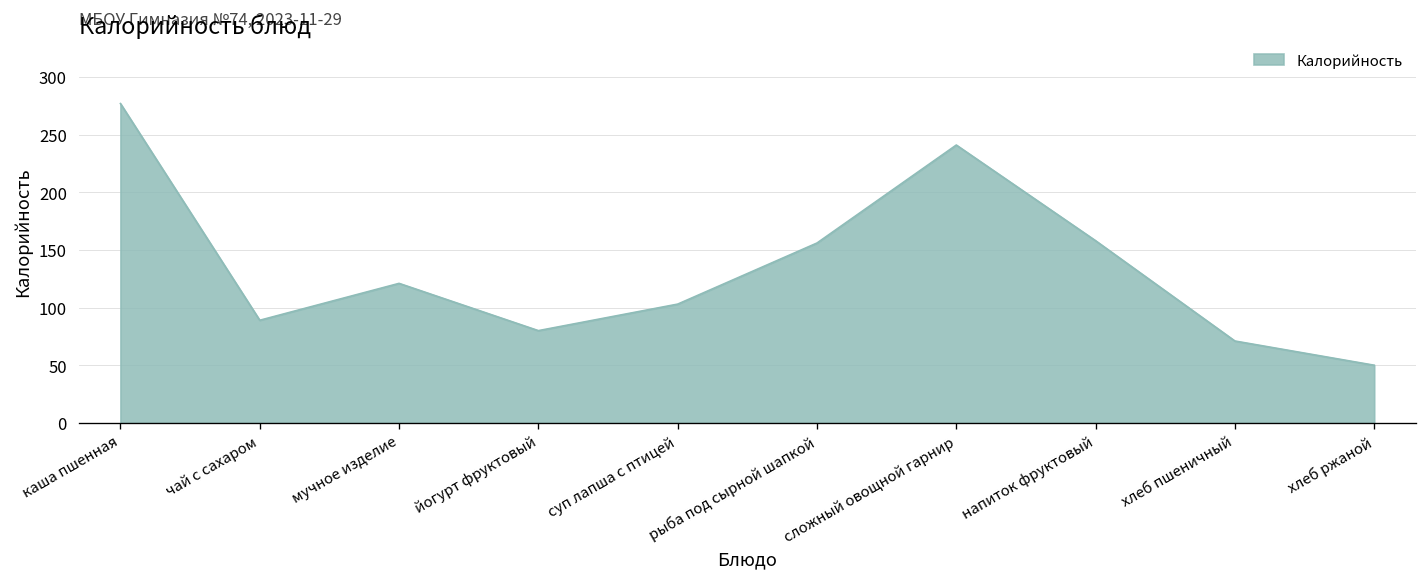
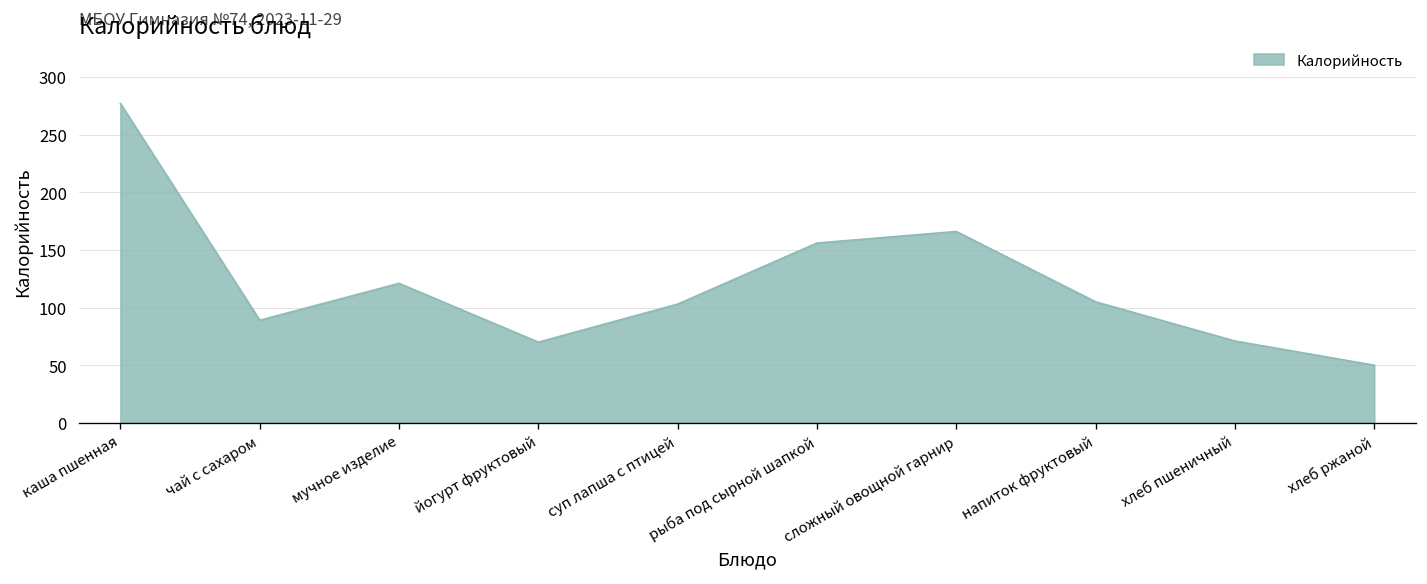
йогурт фруктовый: 80 -> 70
сложный овощной гарнир: 240 -> 170
напиток фруктовый: 160 -> 110
